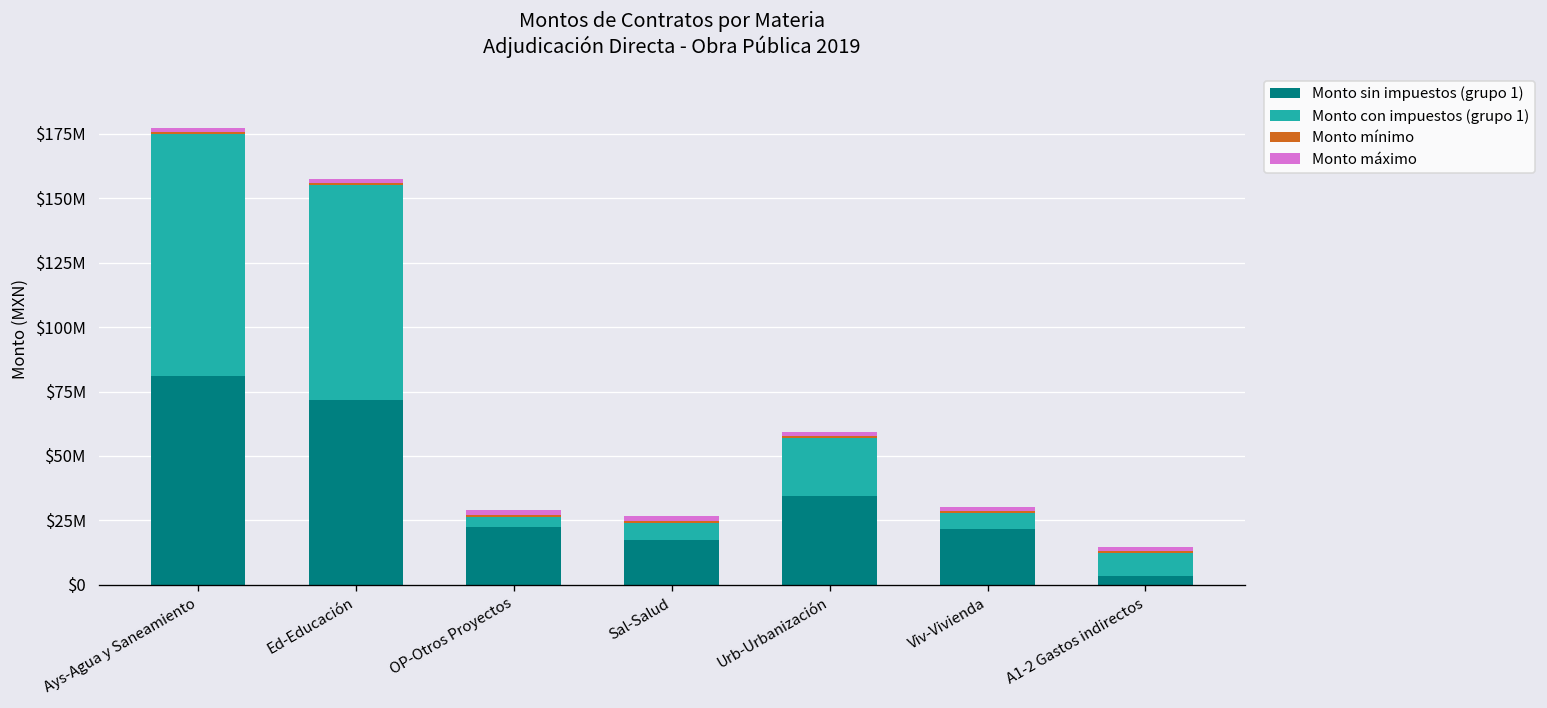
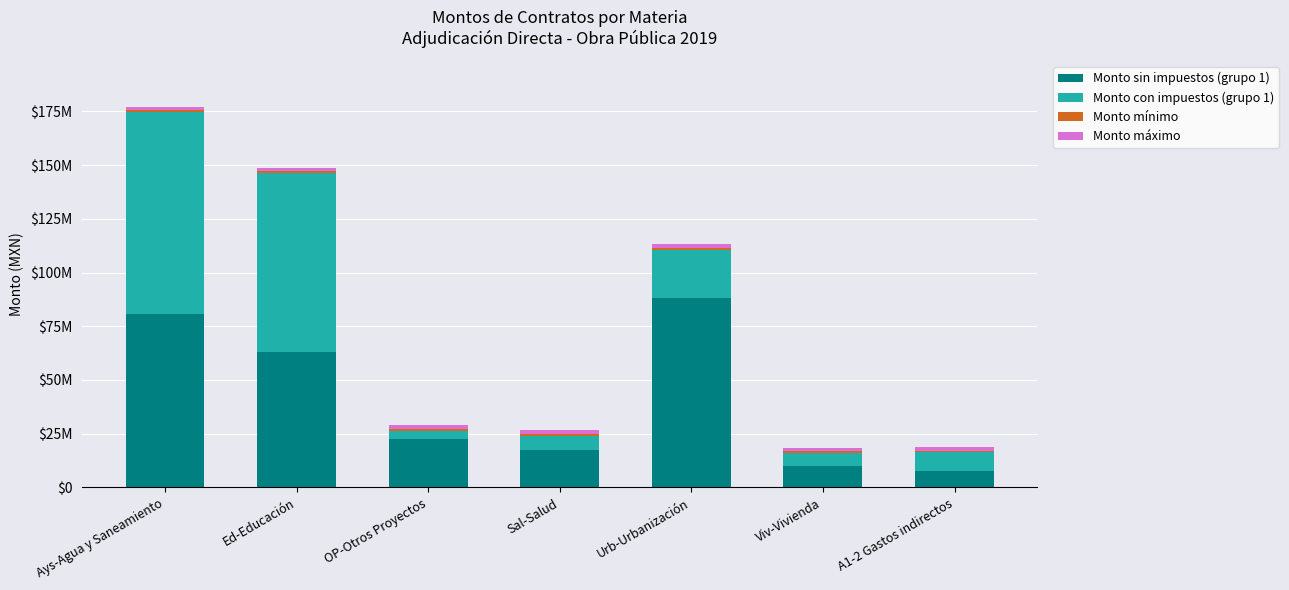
Monto sin impuestos (grupo 1), Ed-Educación: $72000000 -> $63000000
Monto sin impuestos (grupo 1), Urb-Urbanización: $34000000 -> $88000000
Monto sin impuestos (grupo 1), Viv-Vivienda: $22000000 -> $10000000
Monto sin impuestos (grupo 1), A1-2 Gastos indirectos: $4000000 -> $8000000
